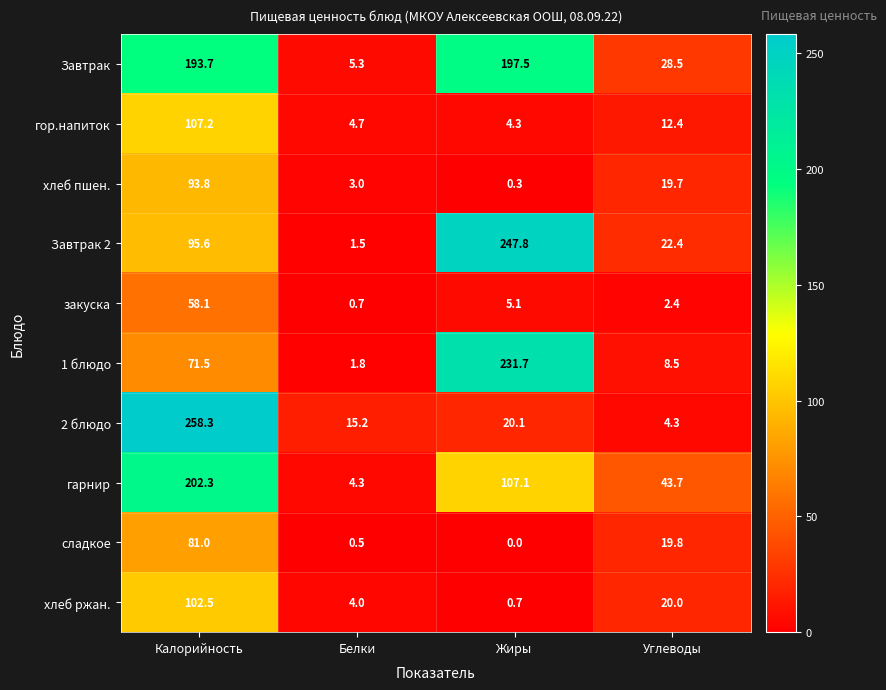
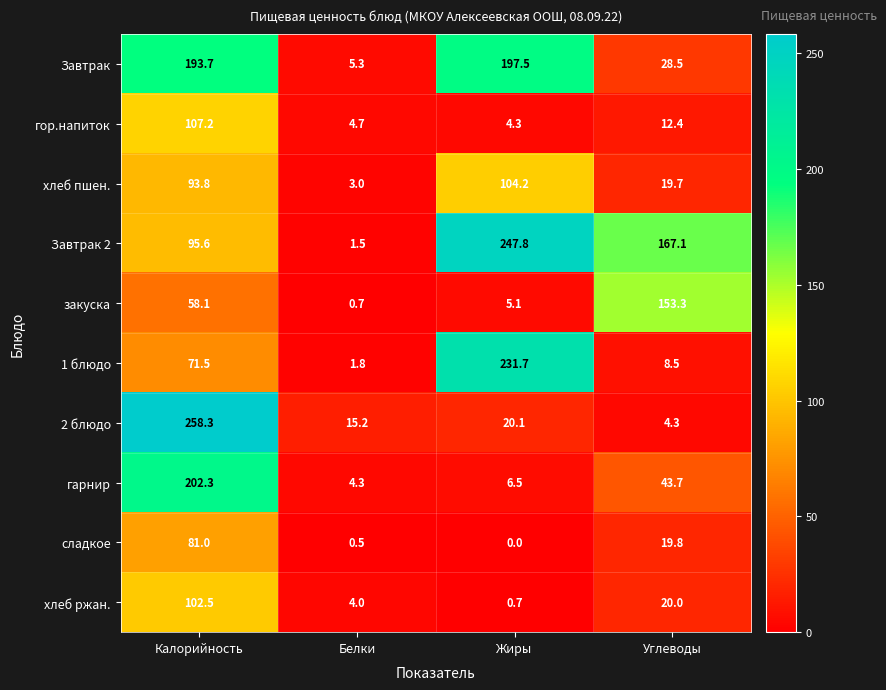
хлеб пшен., Жиры: 0.3 -> 104.2
Завтрак 2, Углеводы: 22.4 -> 167.1
закуска, Углеводы: 2.4 -> 153.3
гарнир, Жиры: 107.1 -> 6.5
